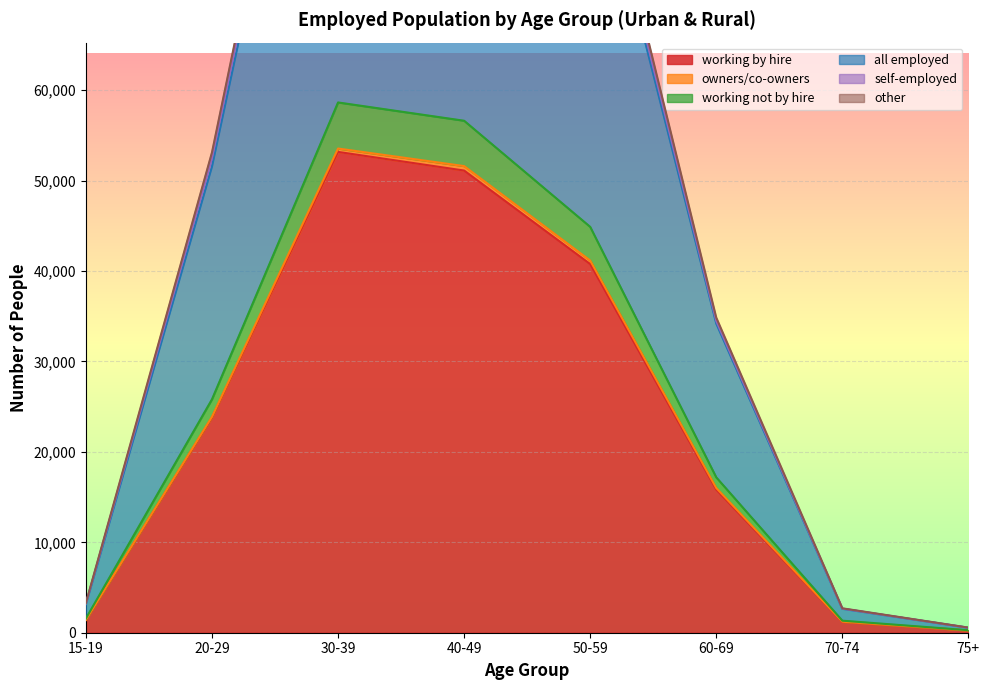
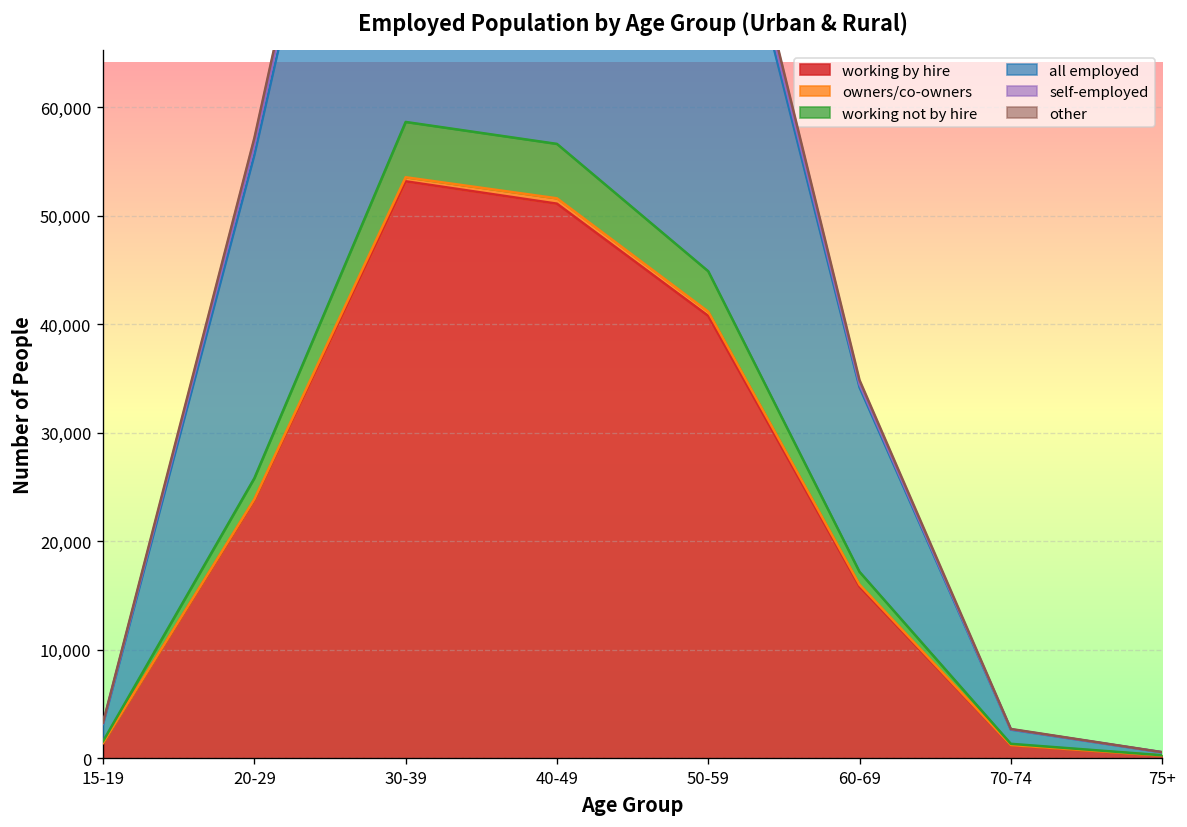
all employed, 20-29: 26,000 -> 30,000
